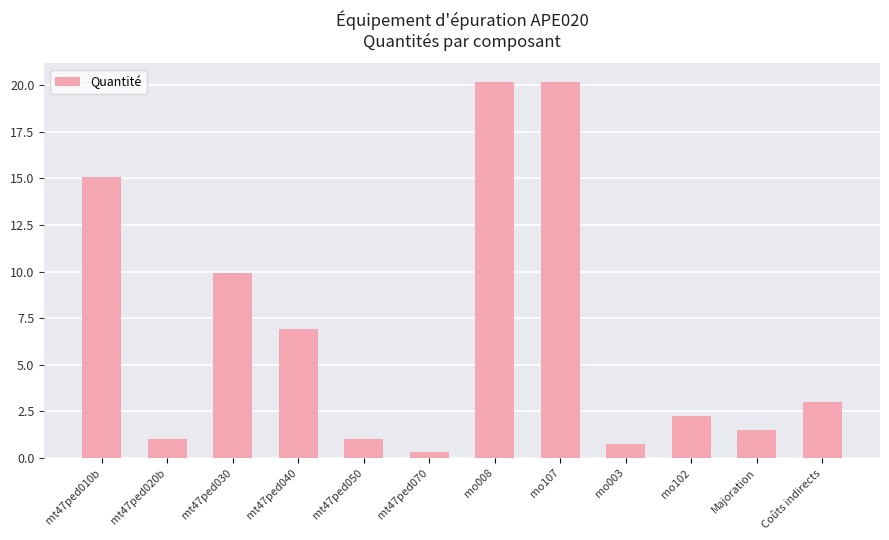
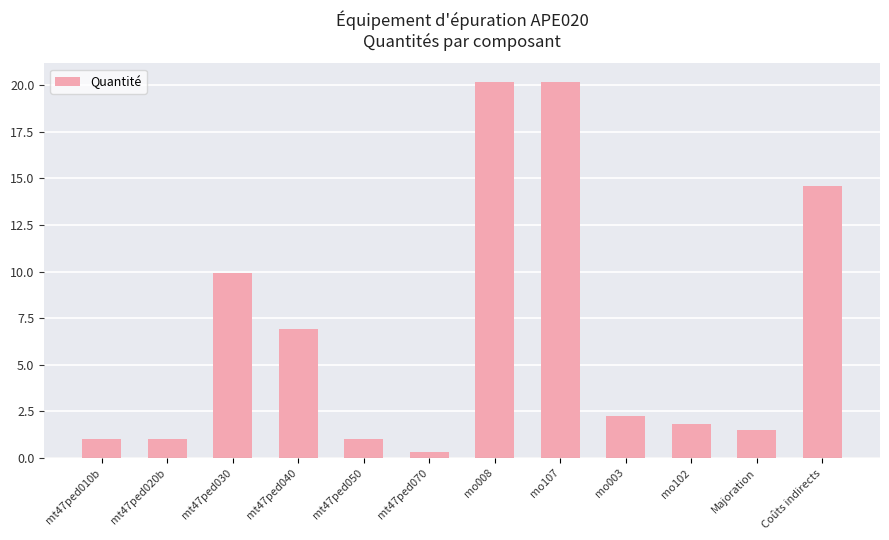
mt47ped010b: 15.1 -> 1.0
mo003: 0.8 -> 2.2
mo102: 2.2 -> 1.8
Coûts indirects: 3.0 -> 14.6
